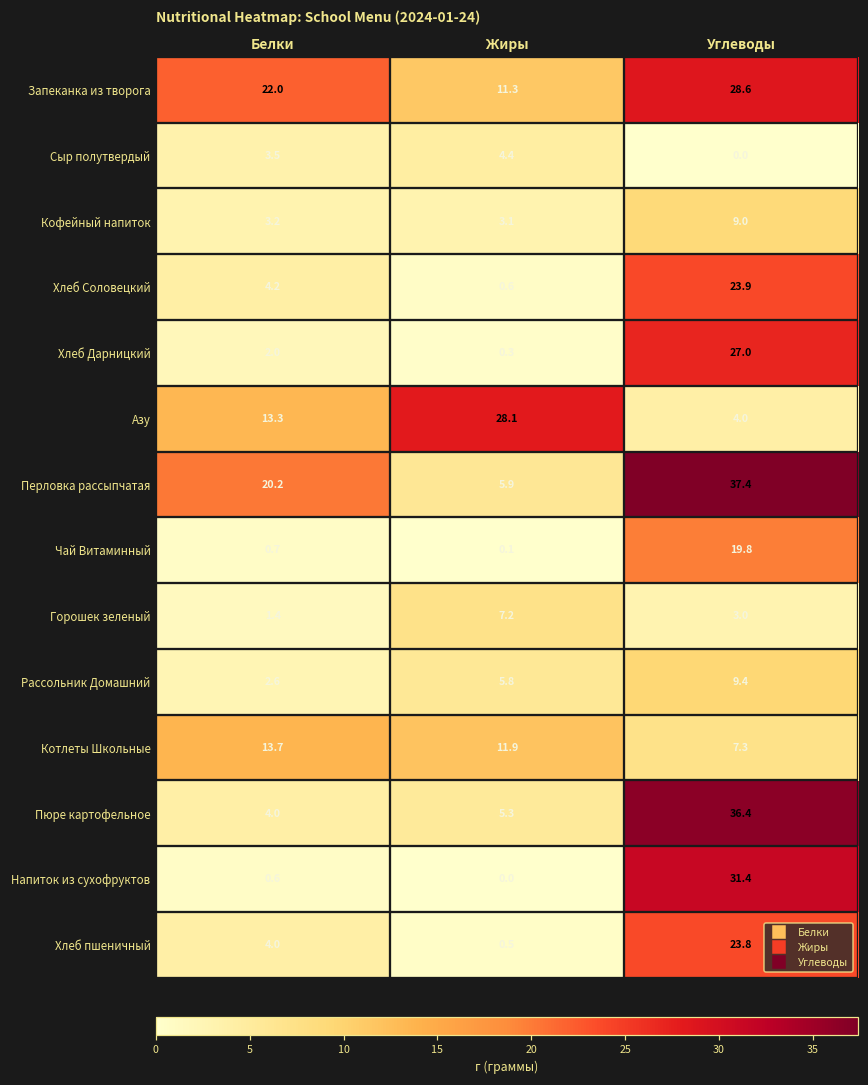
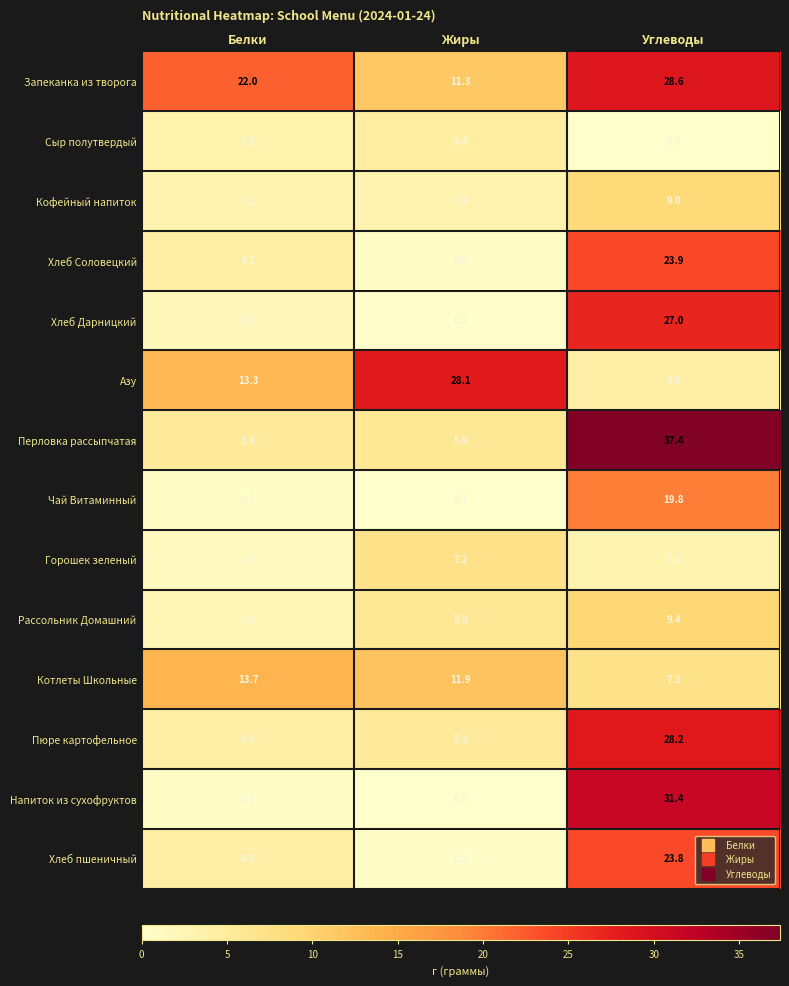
Перловка рассыпчатая, Белки: 20.2 -> 5.4
Пюре картофельное, Углеводы: 36.4 -> 28.2
